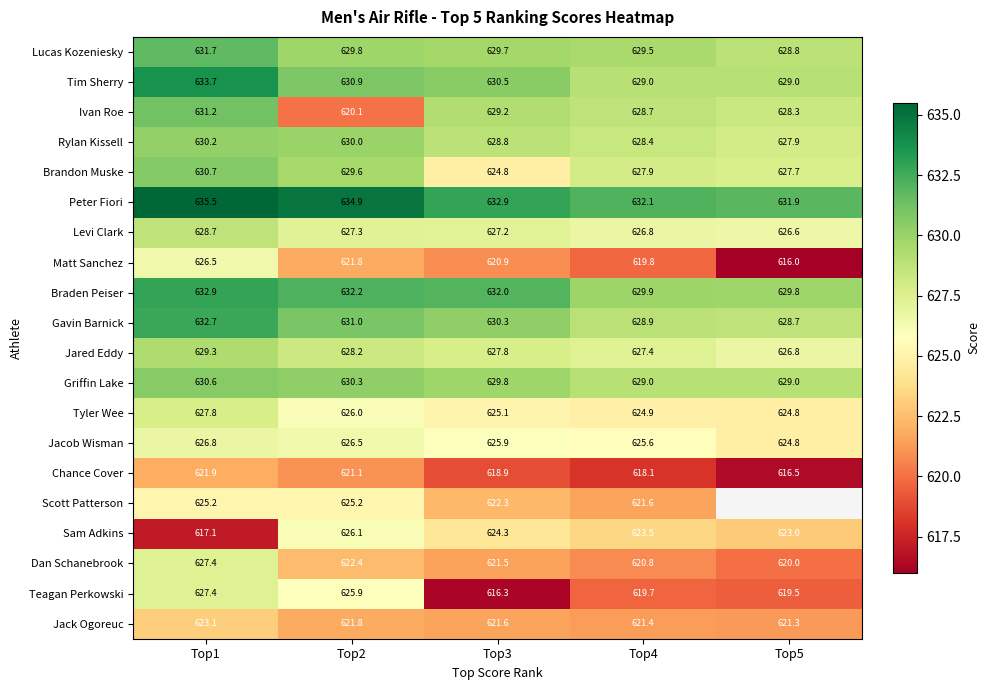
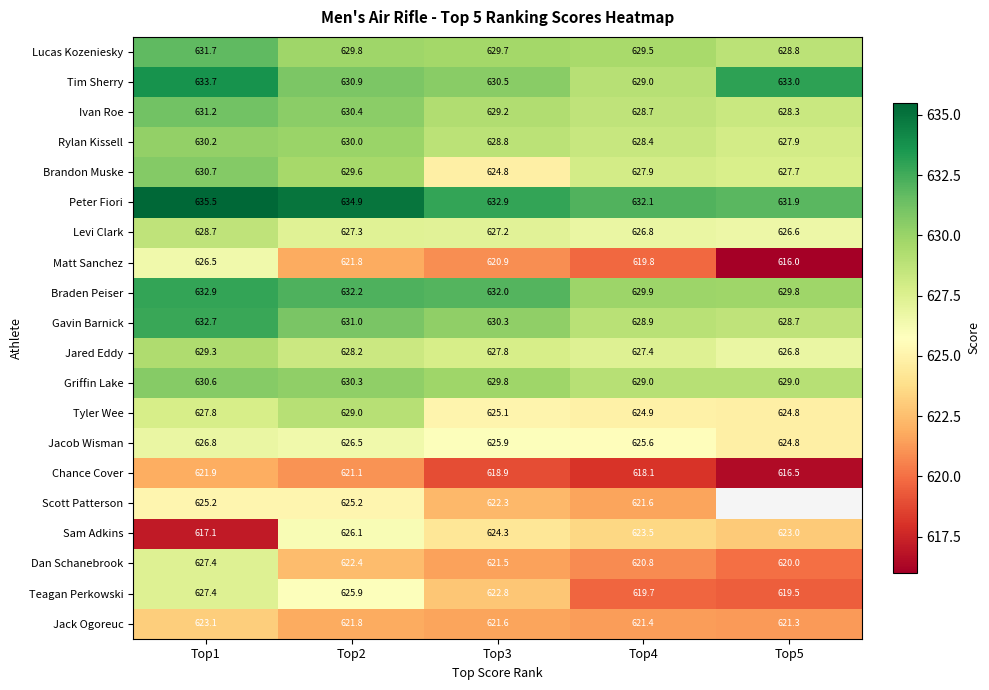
Tim Sherry, Top5: 629.0 -> 633.0
Ivan Roe, Top2: 620.1 -> 630.4
Tyler Wee, Top2: 626.0 -> 629.0
Teagan Perkowski, Top3: 616.3 -> 622.8
